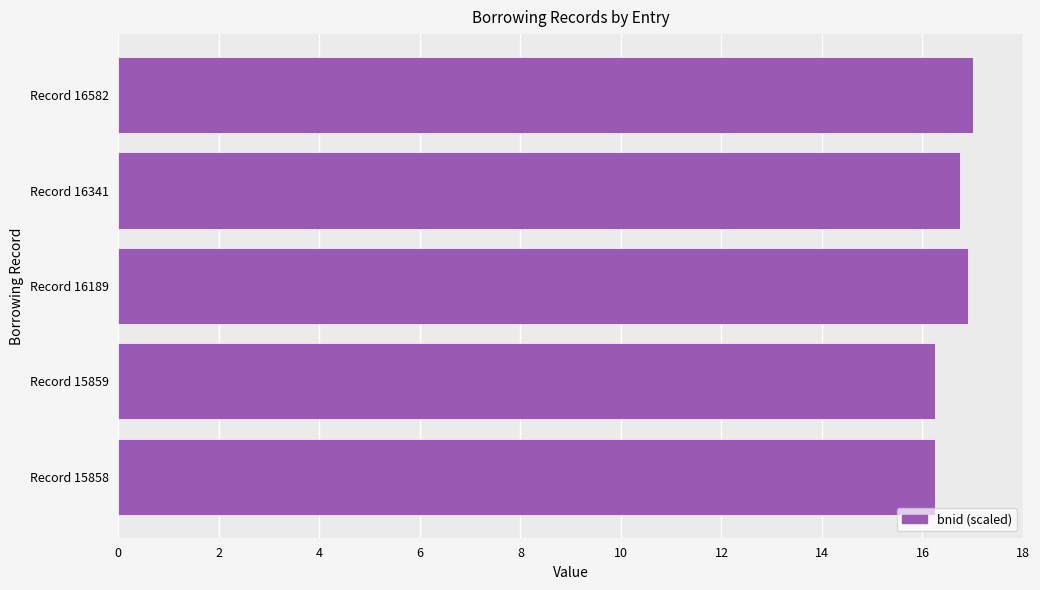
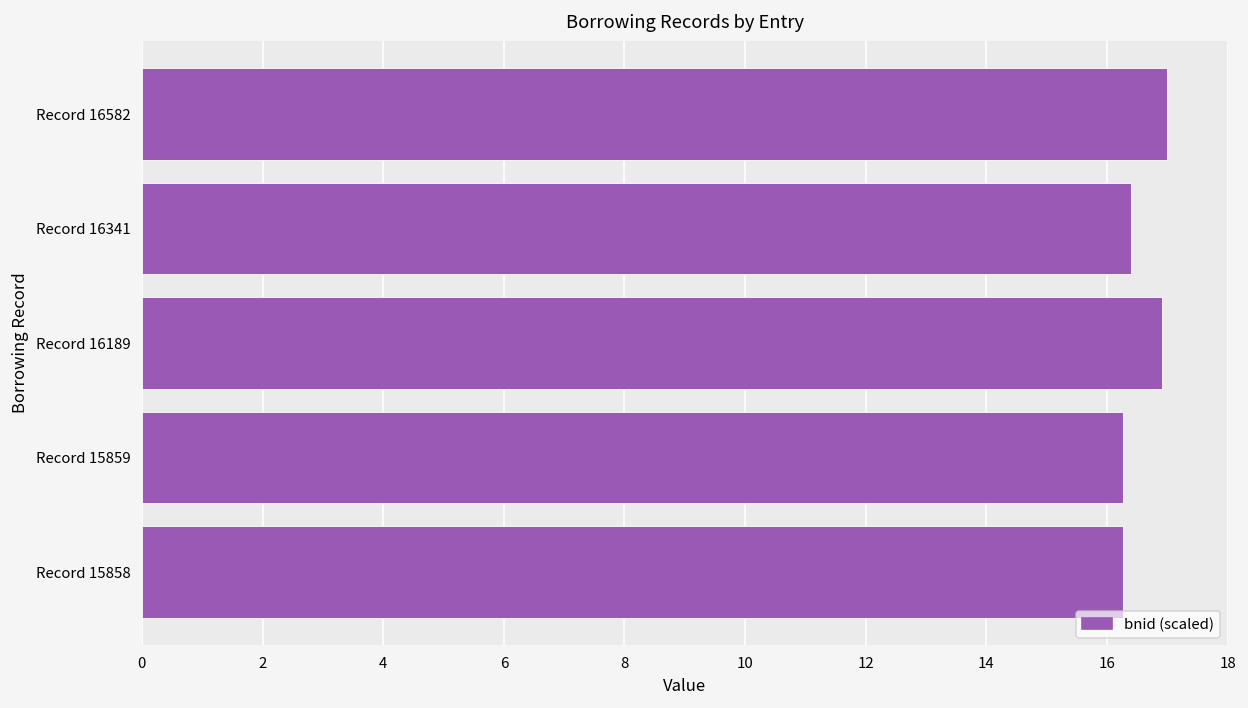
Record 16341: 16.8 -> 16.4
